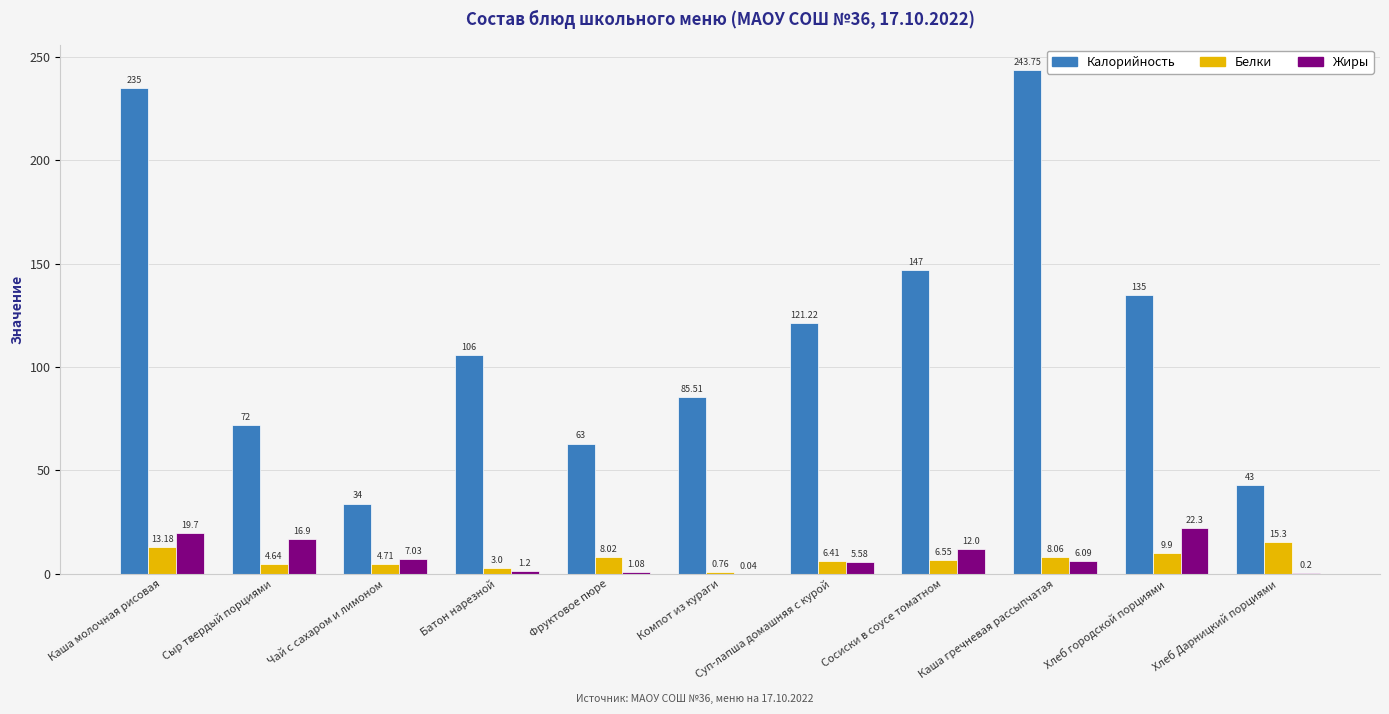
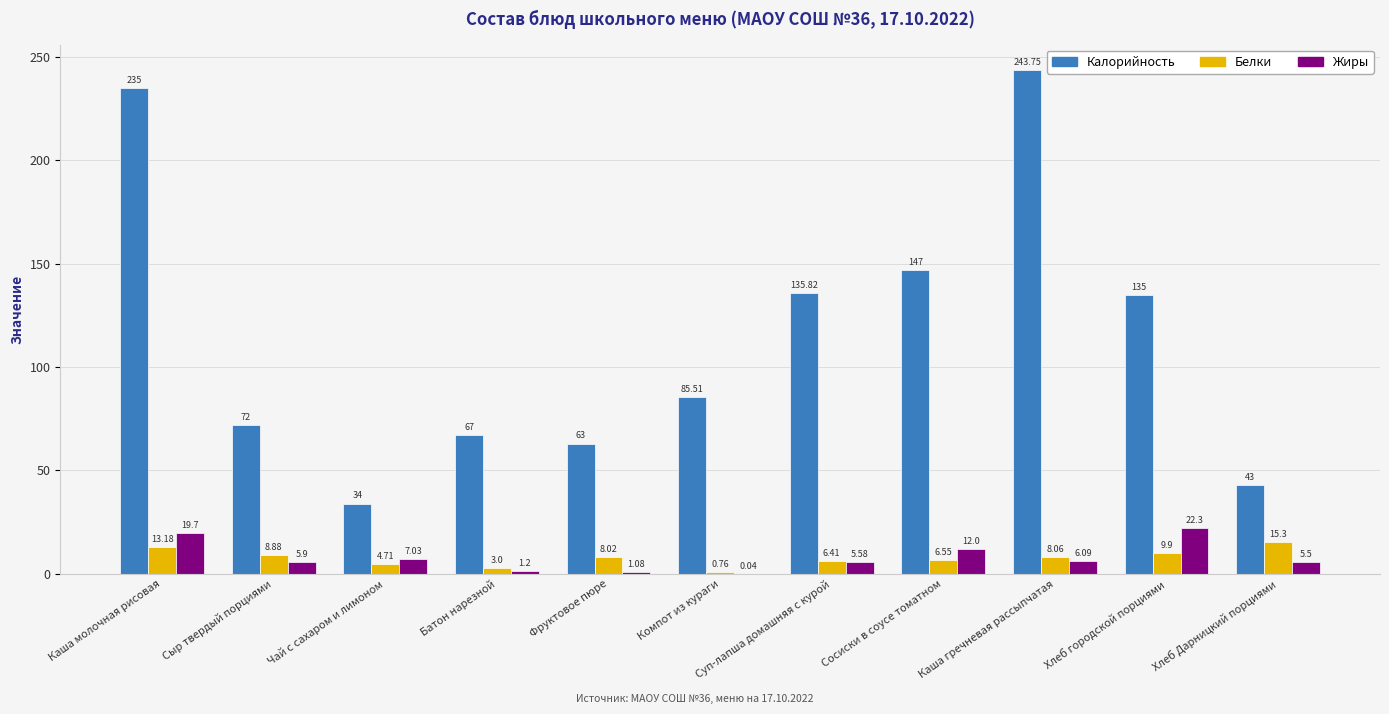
Белки, Сыр твердый порциями: 4.64 -> 8.88
Жиры, Сыр твердый порциями: 16.9 -> 5.9
Калорийность, Батон нарезной: 106 -> 67
Калорийность, Суп-лапша домашняя с курой: 121.22 -> 135.82
Жиры, Хлеб Дарницкий порциями: 0.2 -> 5.5
